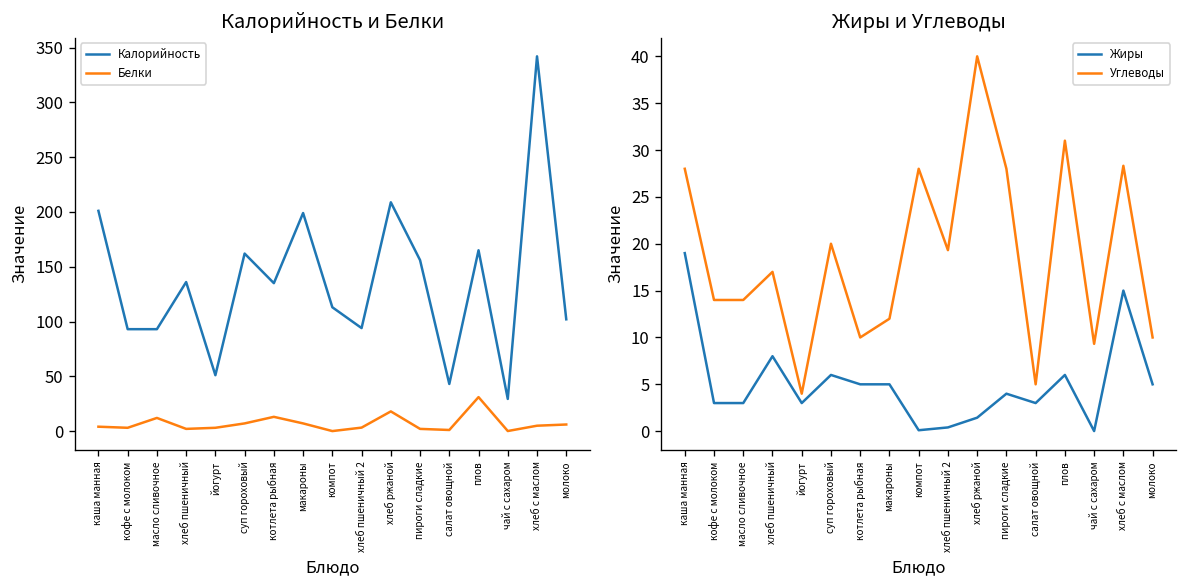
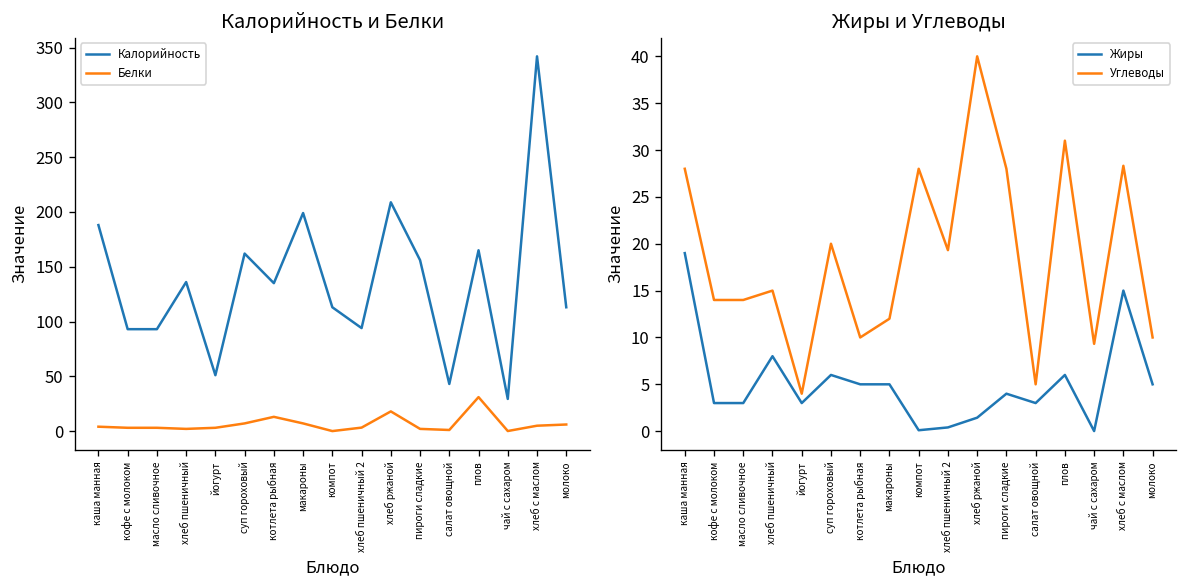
Калорийность и Белки, Калорийность, каша манная: 200 -> 190
Калорийность и Белки, Белки, масло сливочное: 10 -> 0
Калорийность и Белки, Калорийность, молоко: 100 -> 110
Жиры и Углеводы, Углеводы, хлеб пшеничный: 17 -> 15
